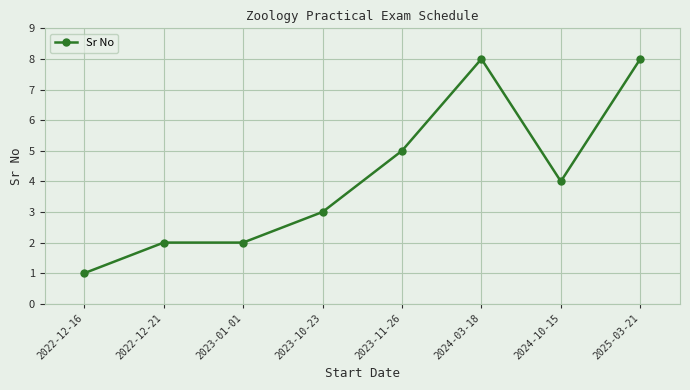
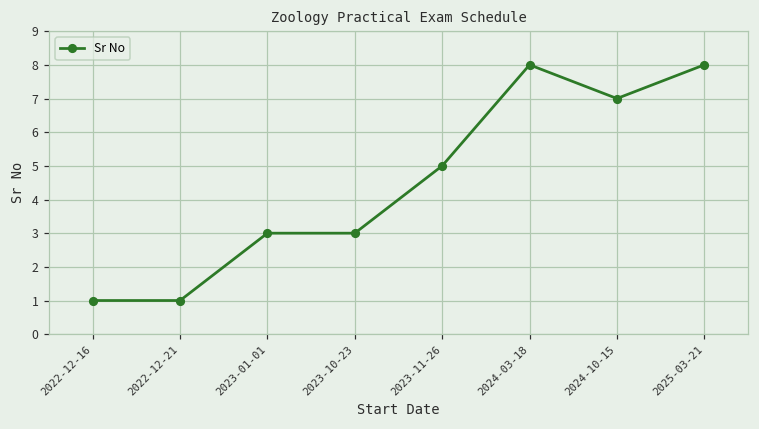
2022-12-21: 2 -> 1
2023-01-01: 2 -> 3
2024-10-15: 4 -> 7
